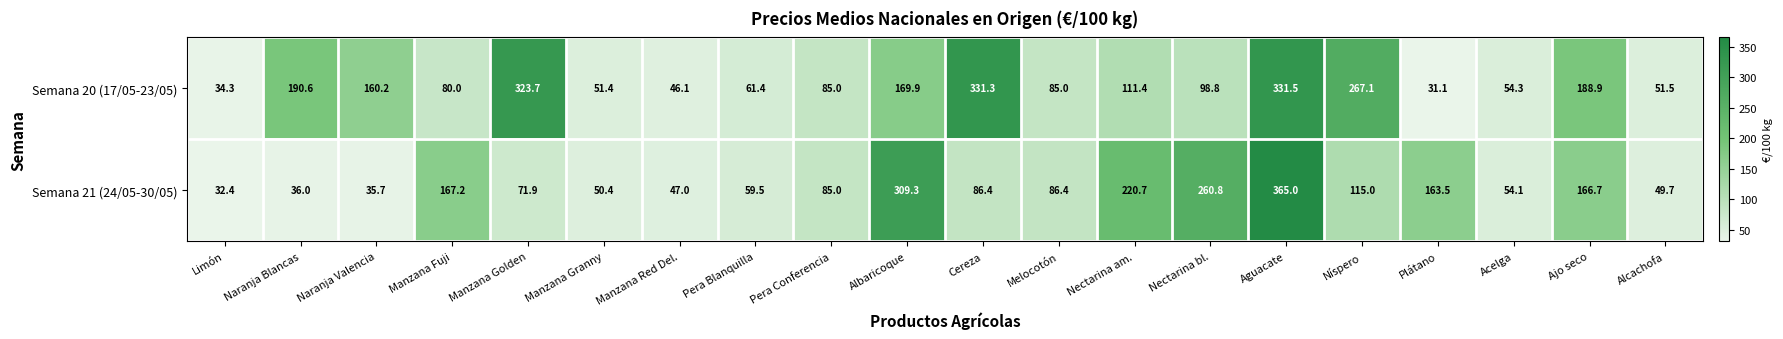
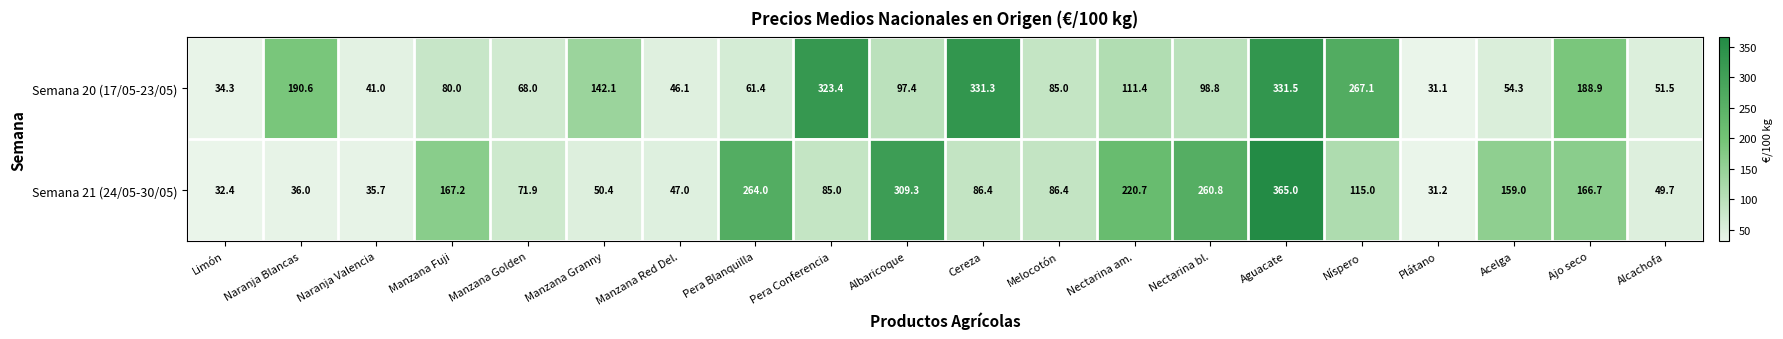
Semana 20 (17/05-23/05), Naranja Valencia: 160.2 -> 41.0
Semana 20 (17/05-23/05), Manzana Golden: 323.7 -> 68.0
Semana 20 (17/05-23/05), Manzana Granny: 51.4 -> 142.1
Semana 20 (17/05-23/05), Pera Conferencia: 85.0 -> 323.4
Semana 20 (17/05-23/05), Albaricoque: 169.9 -> 97.4
Semana 21 (24/05-30/05), Pera Blanquilla: 59.5 -> 264.0
Semana 21 (24/05-30/05), Plátano: 163.5 -> 31.2
Semana 21 (24/05-30/05), Acelga: 54.1 -> 159.0
